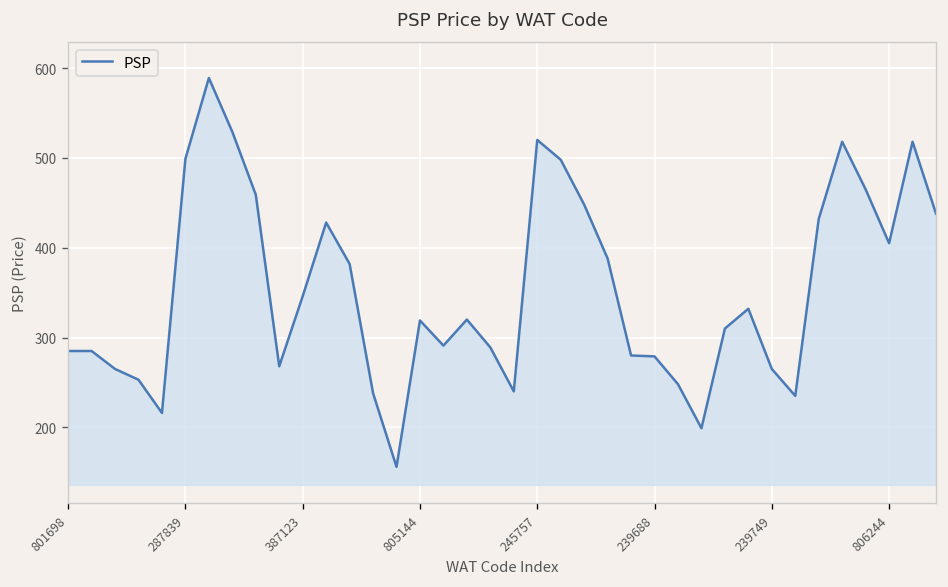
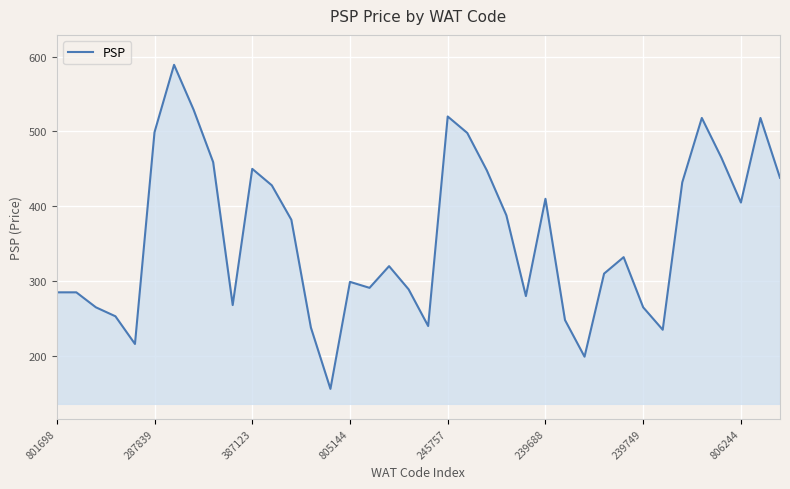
387123: 350 -> 450
805144: 320 -> 300
239688: 280 -> 410
